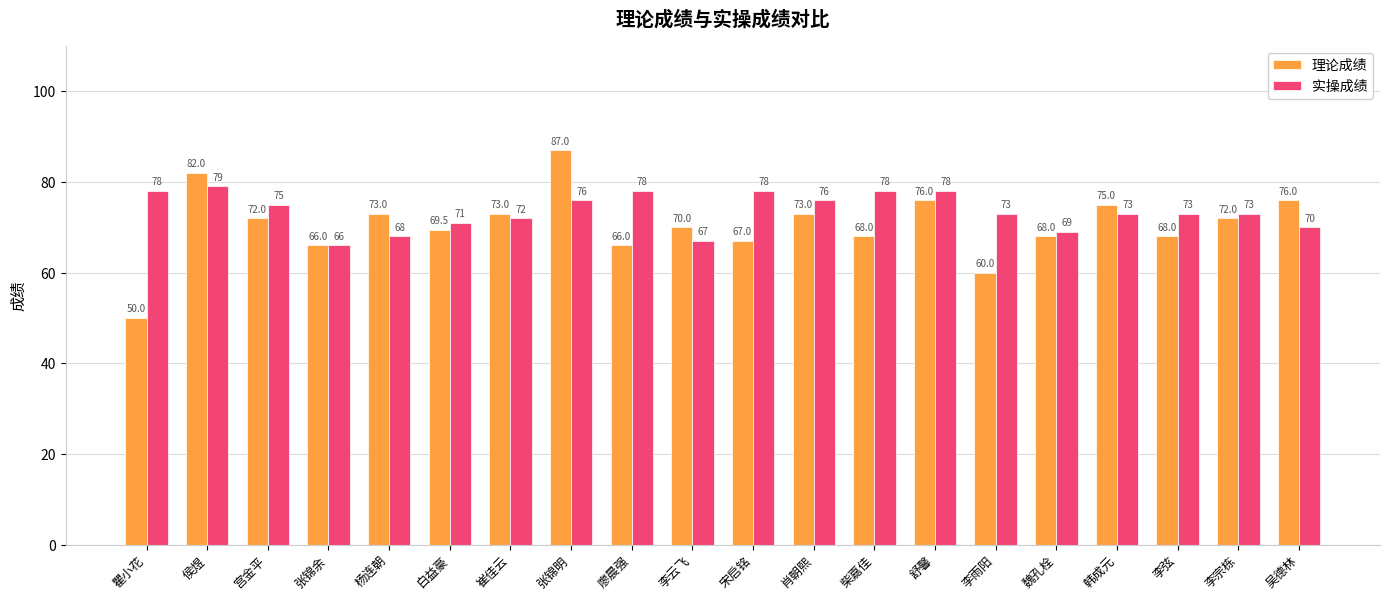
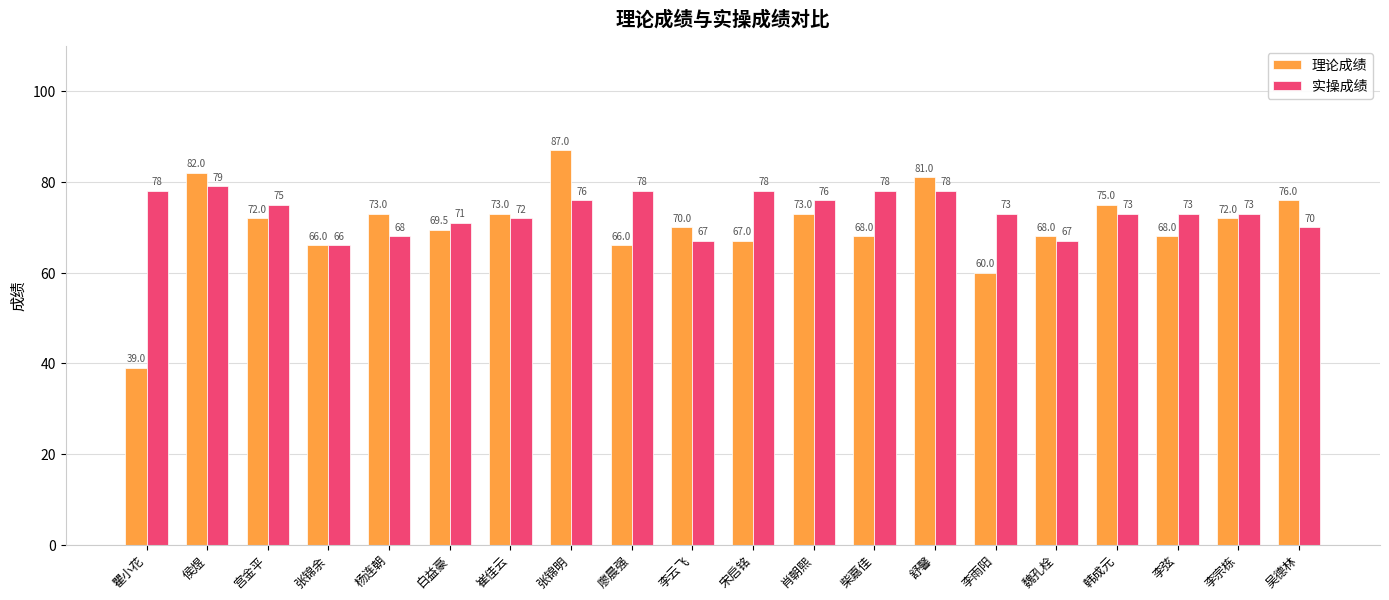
理论成绩, 瞿小花: 50.0 -> 39.0
理论成绩, 舒馨: 76.0 -> 81.0
实操成绩, 魏孔栓: 69 -> 67
